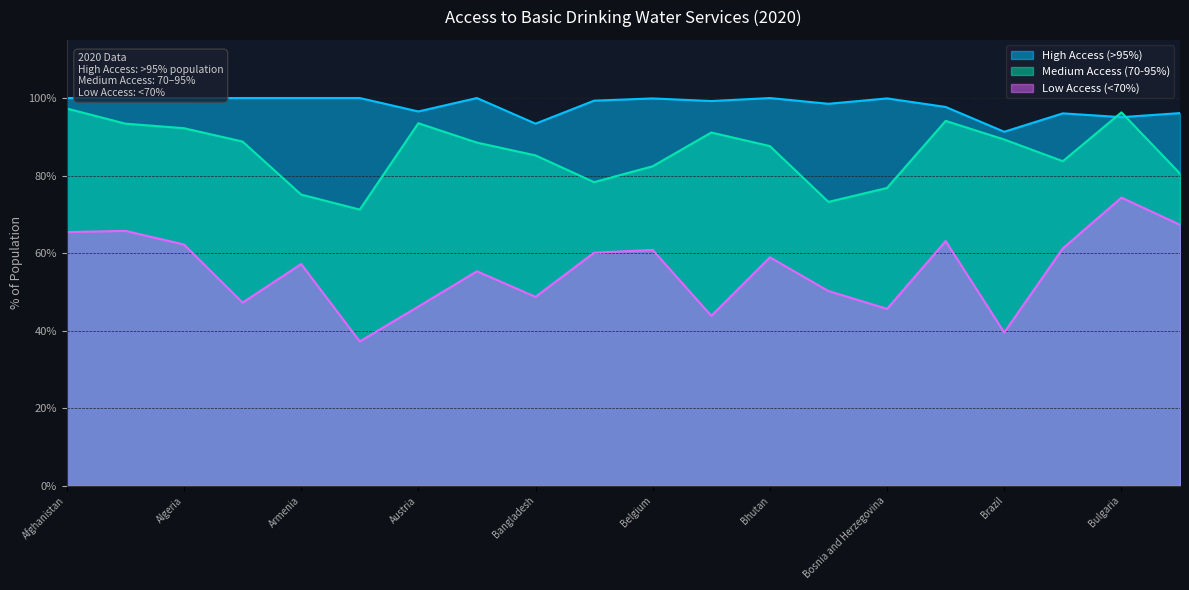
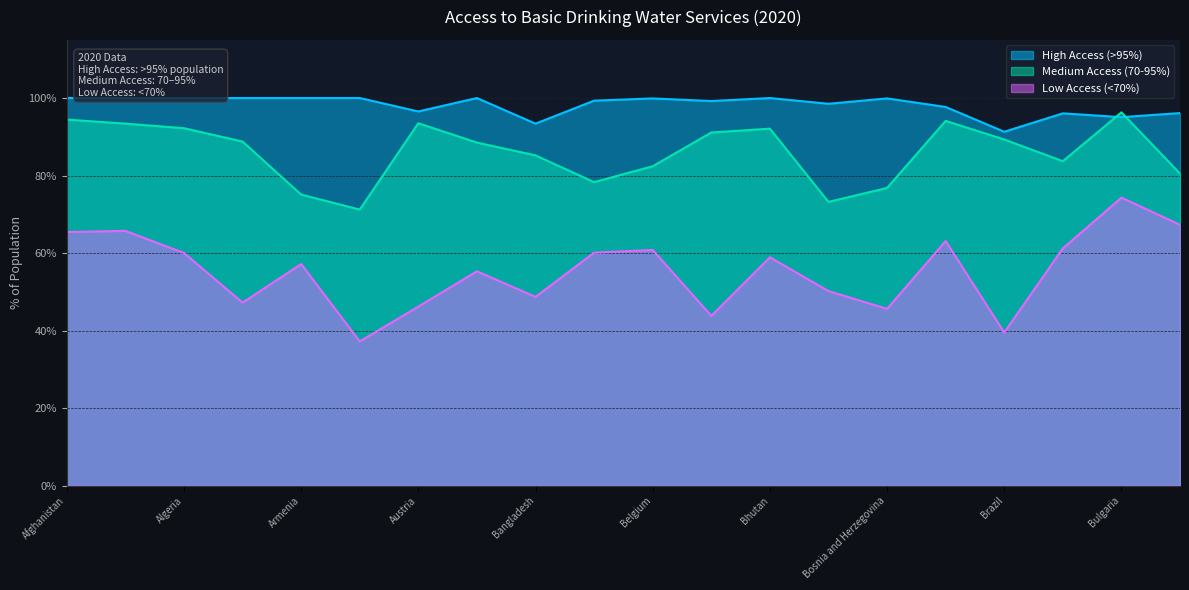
Medium Access (70-95%), Afghanistan: 97% -> 94%
Low Access (<70%), Algeria: 62% -> 60%
Medium Access (70-95%), Bhutan: 88% -> 92%
